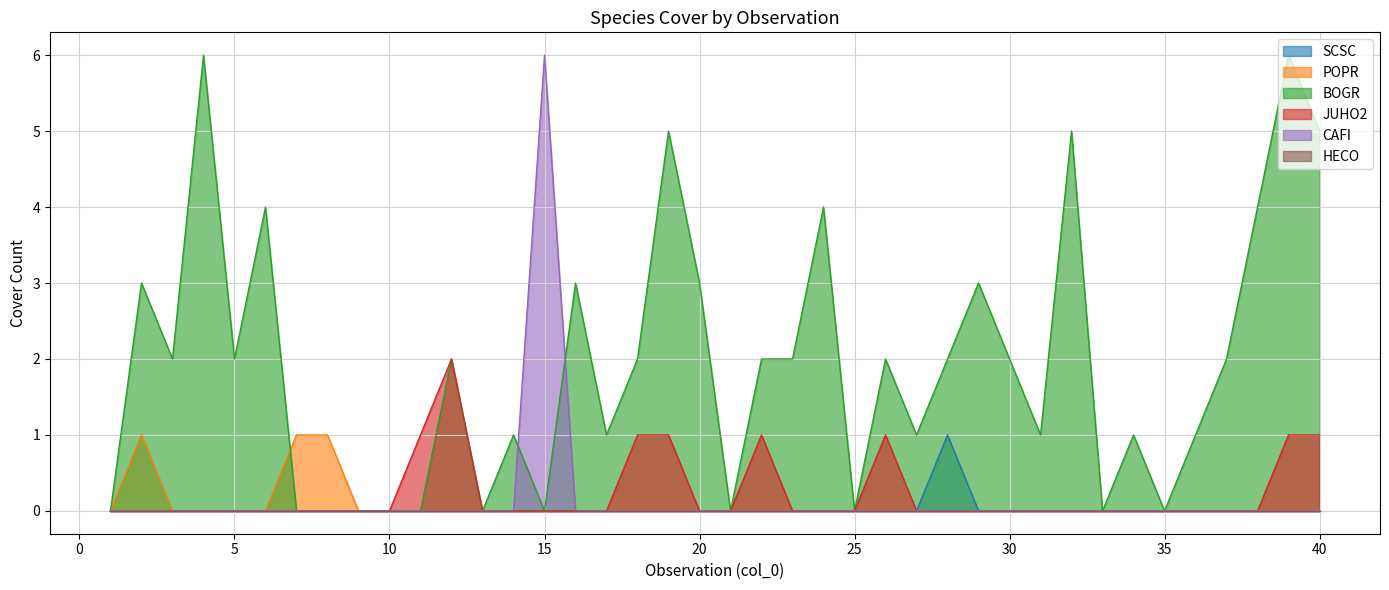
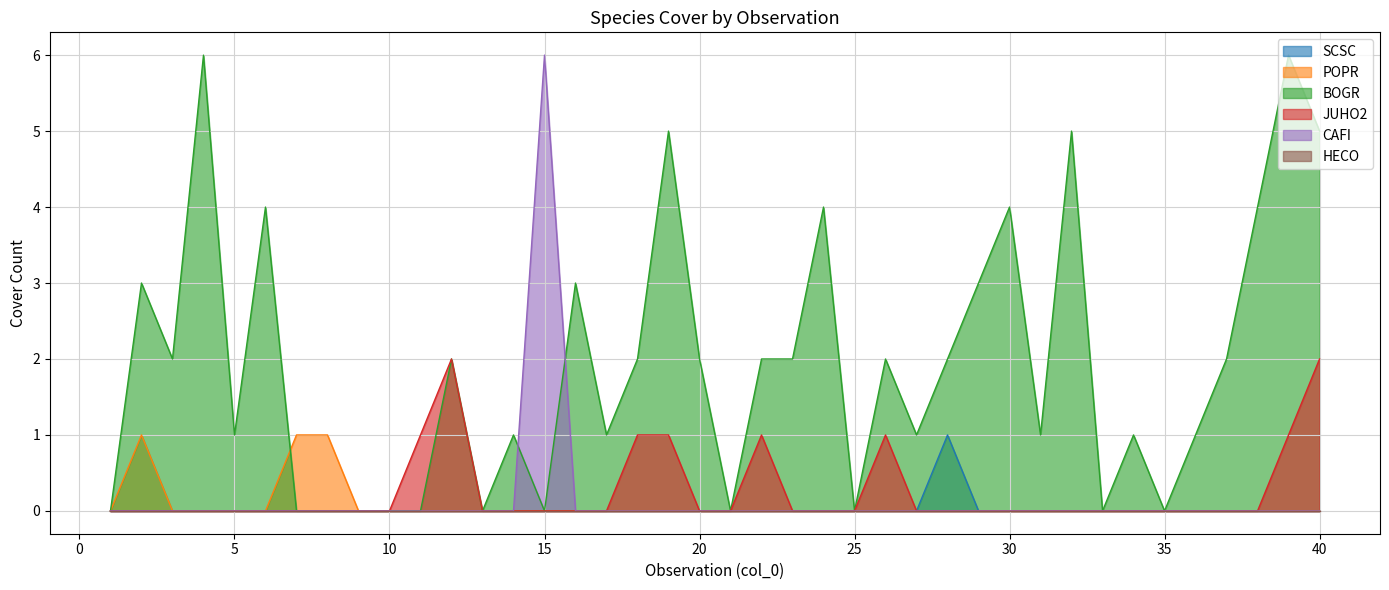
BOGR, 5: 2 -> 1
BOGR, 20: 3 -> 2
BOGR, 30: 2 -> 4
JUHO2, 40: 1 -> 2
